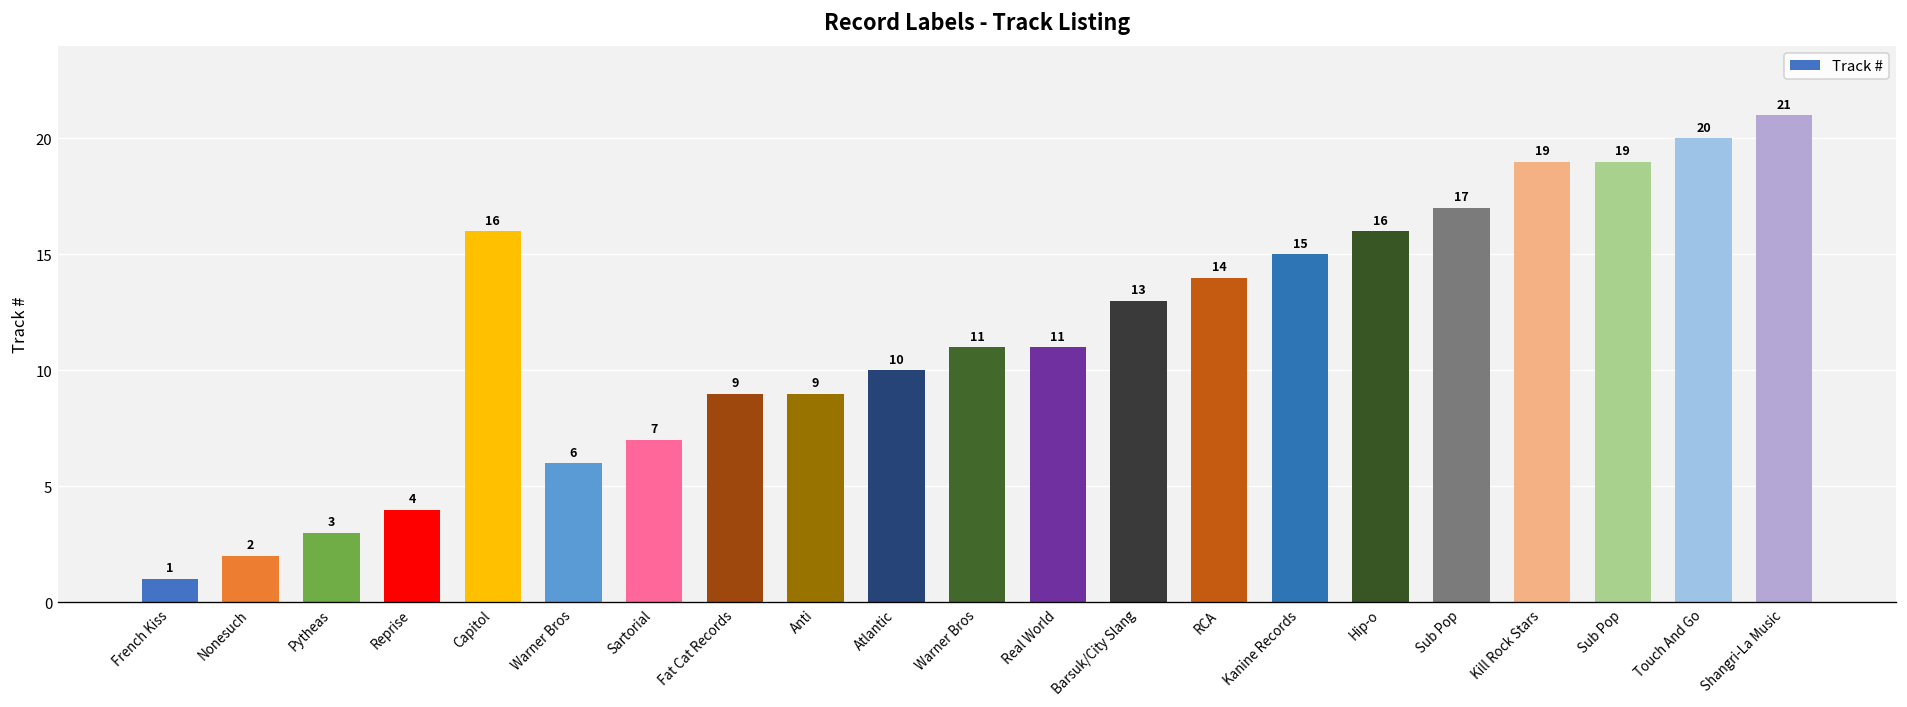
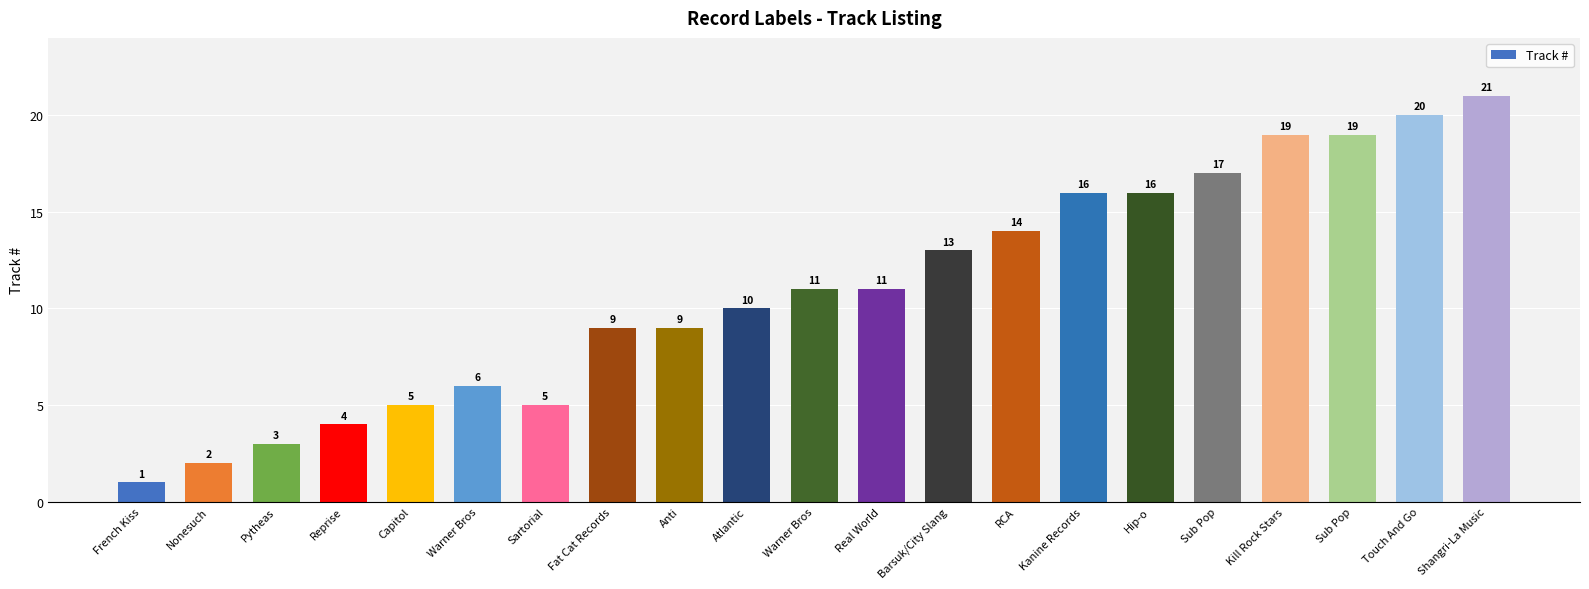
Capitol: 16 -> 5
Sartorial: 7 -> 5
Kanine Records: 15 -> 16
